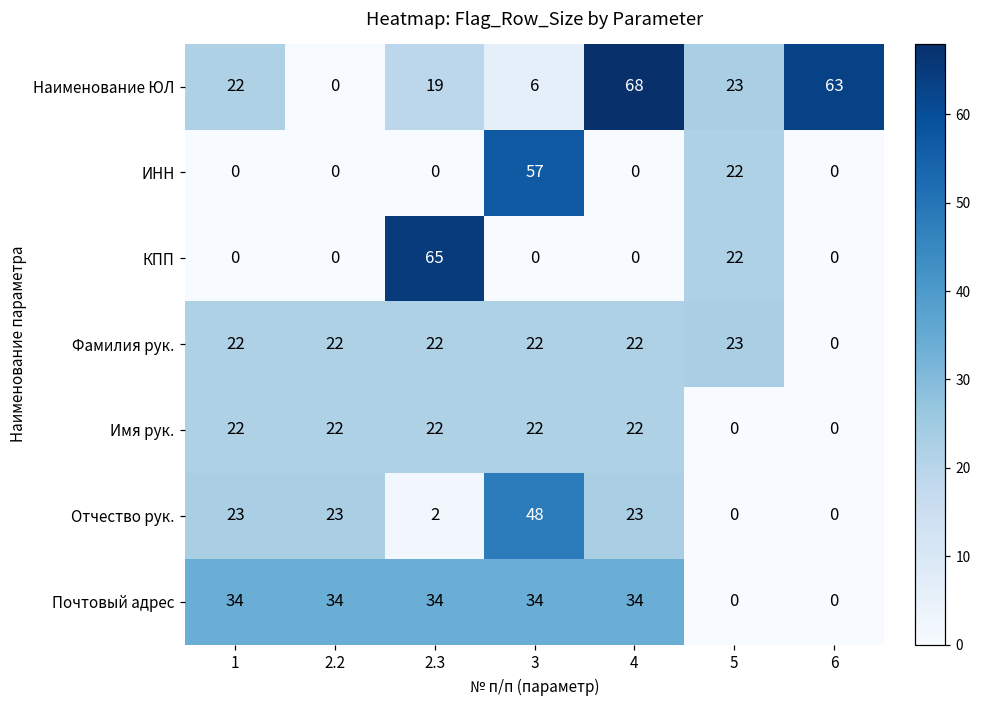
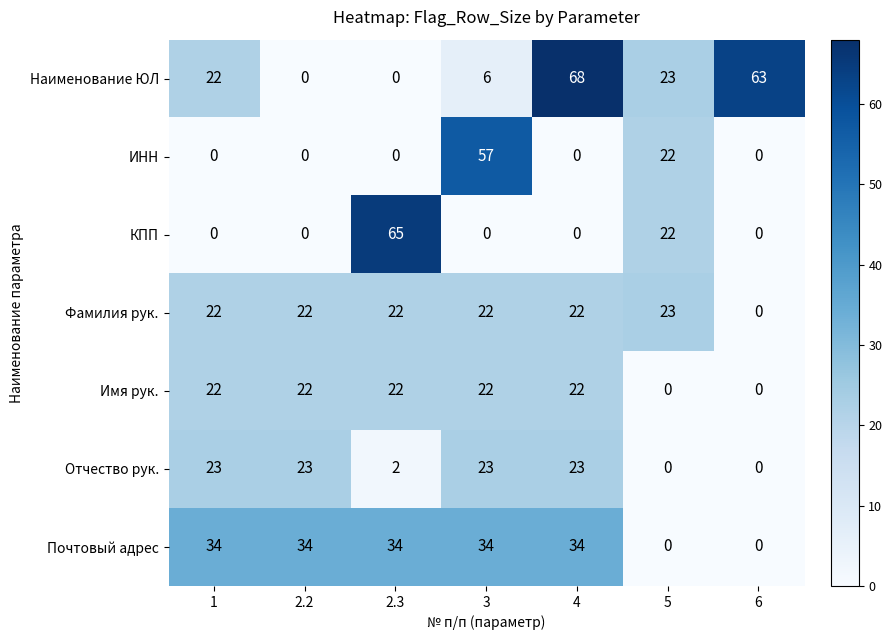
Наименование ЮЛ, 2.3: 19 -> 0
Отчество рук., 3: 48 -> 23
